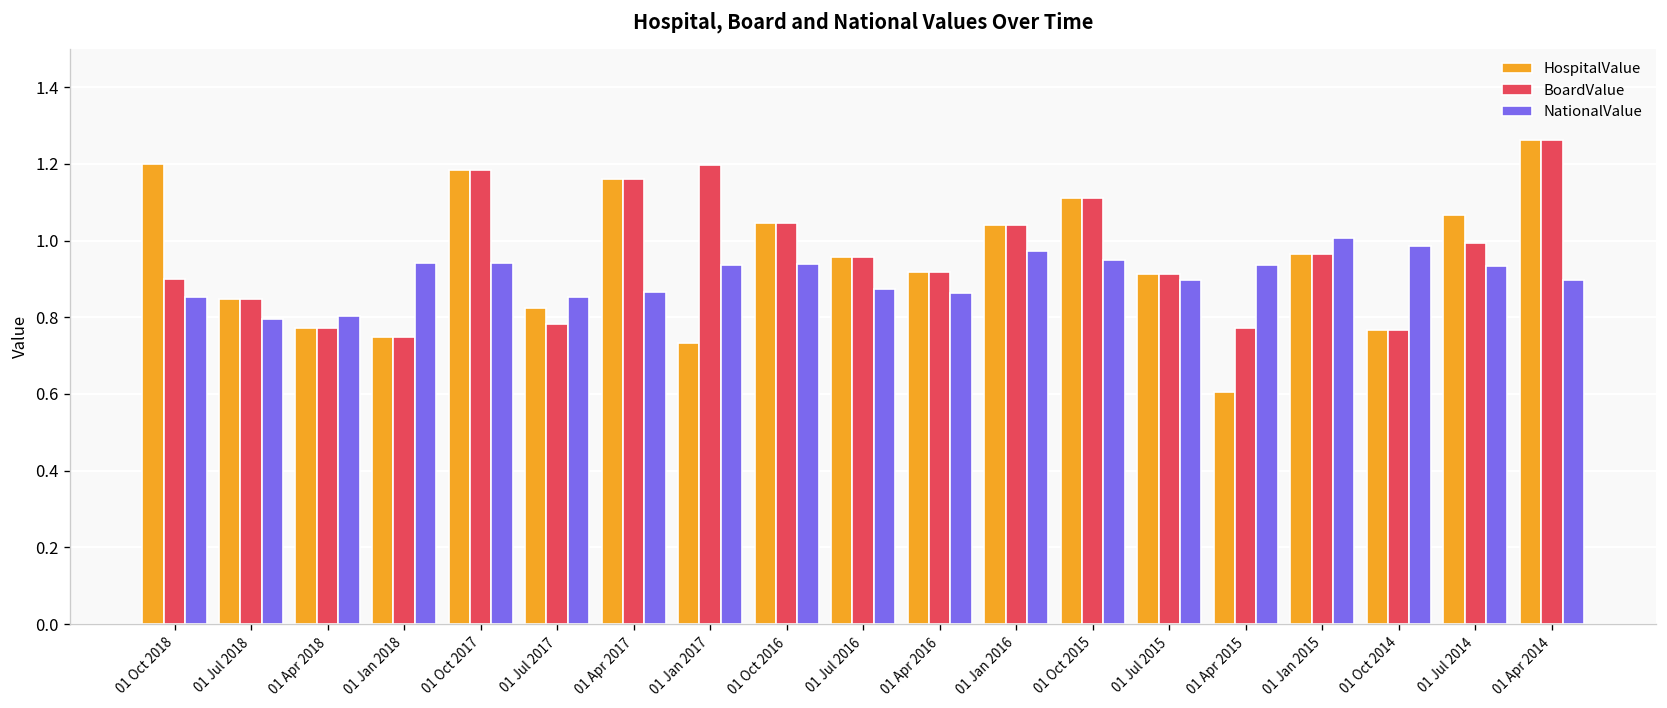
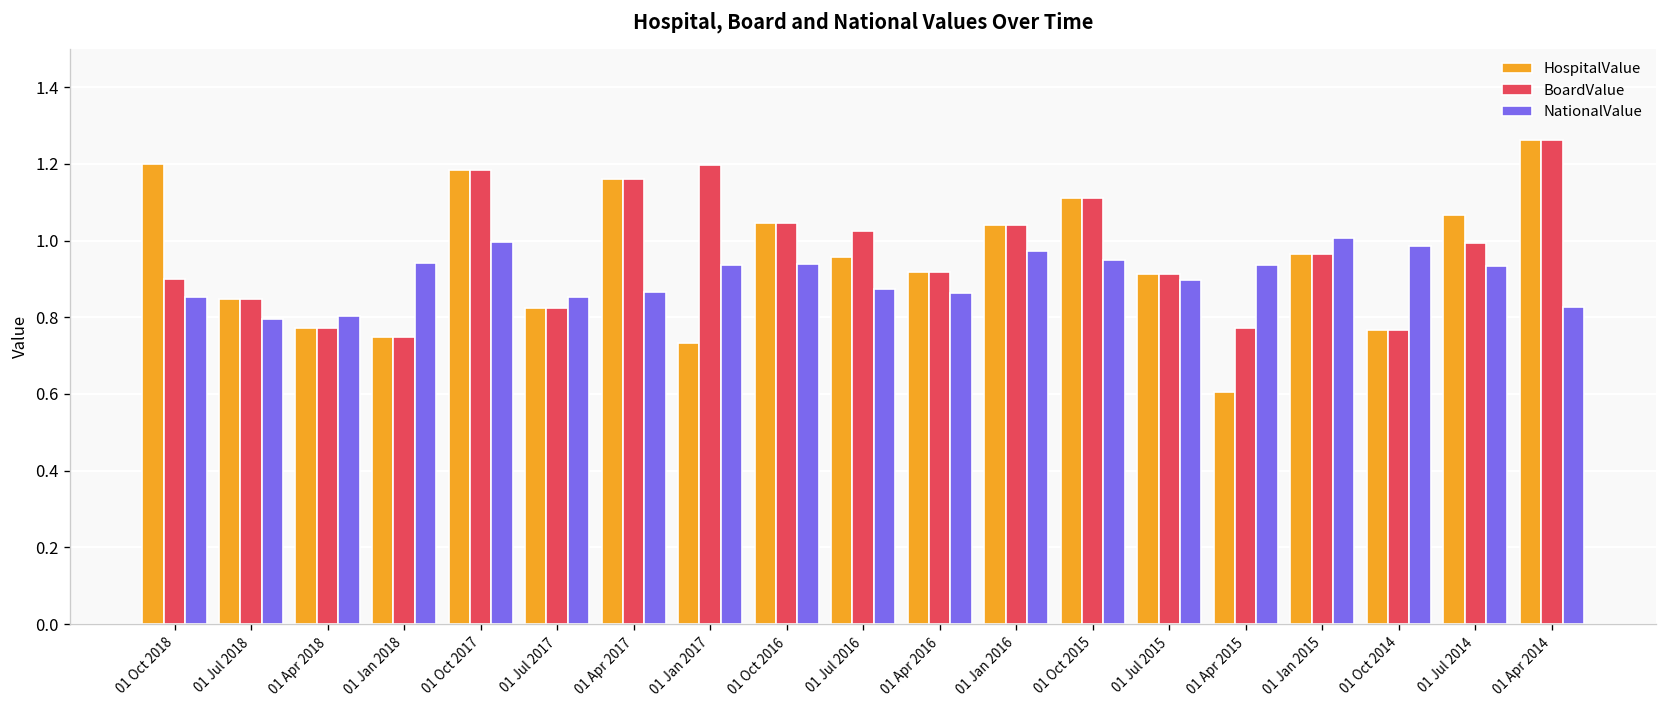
NationalValue, 01 Oct 2017: 0.94 -> 1.00
BoardValue, 01 Jul 2017: 0.78 -> 0.83
BoardValue, 01 Jul 2016: 0.96 -> 1.03
NationalValue, 01 Apr 2014: 0.90 -> 0.83
